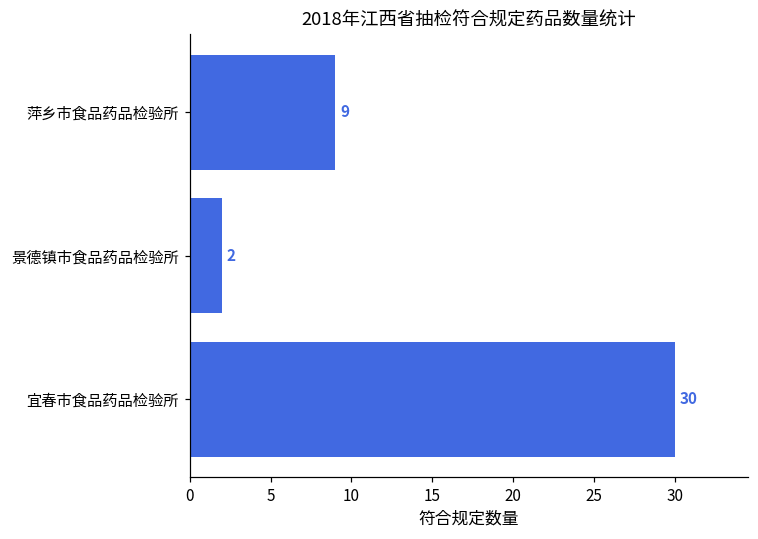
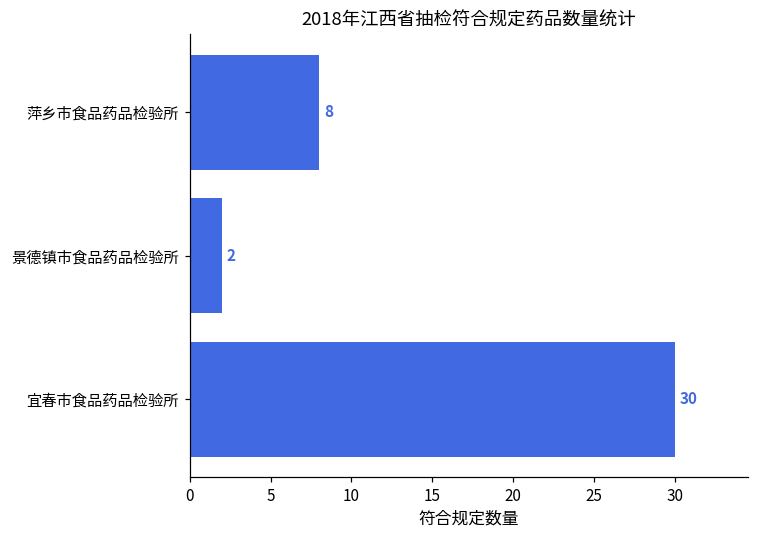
萍乡市食品药品检验所: 9 -> 8
